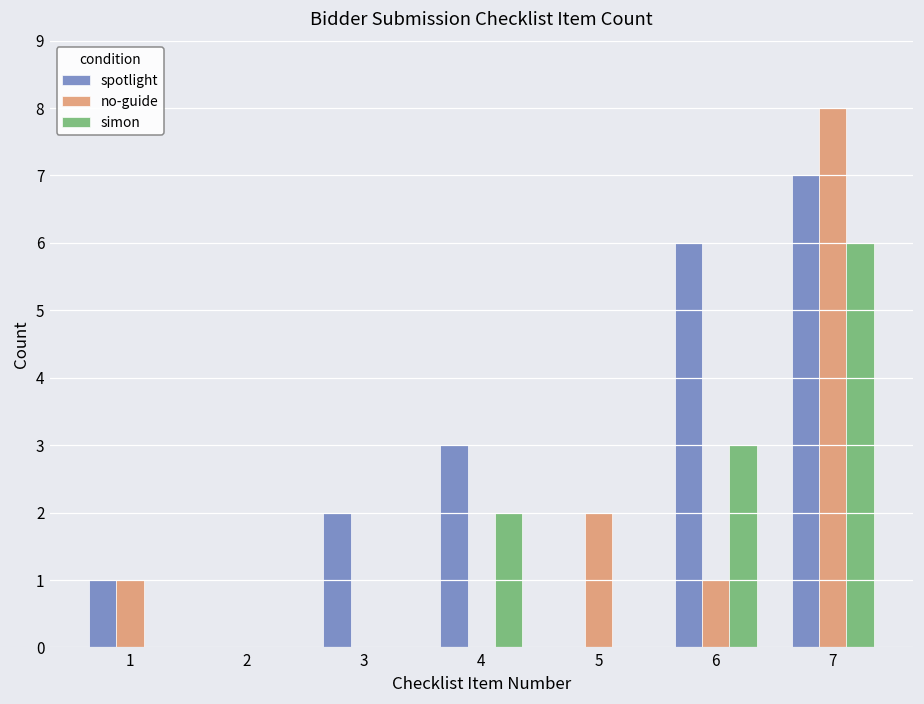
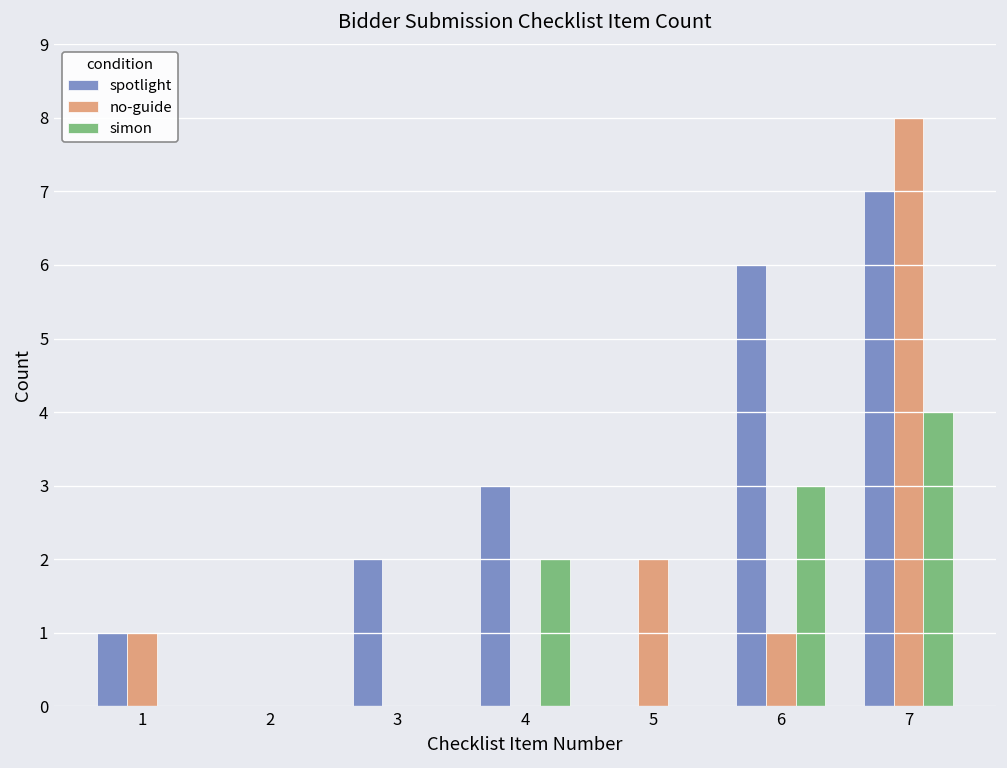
simon, 7: 6 -> 4
